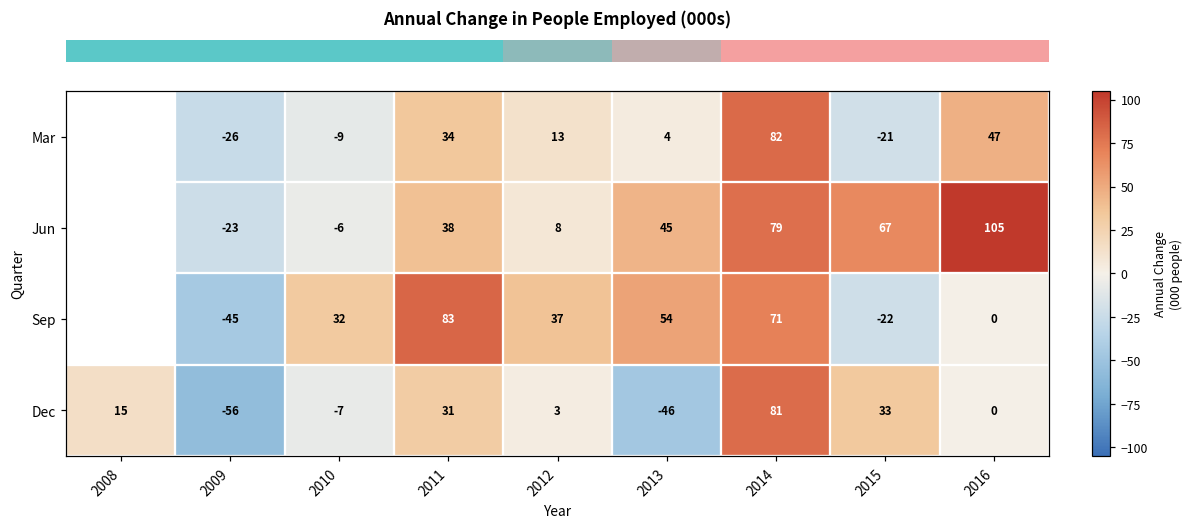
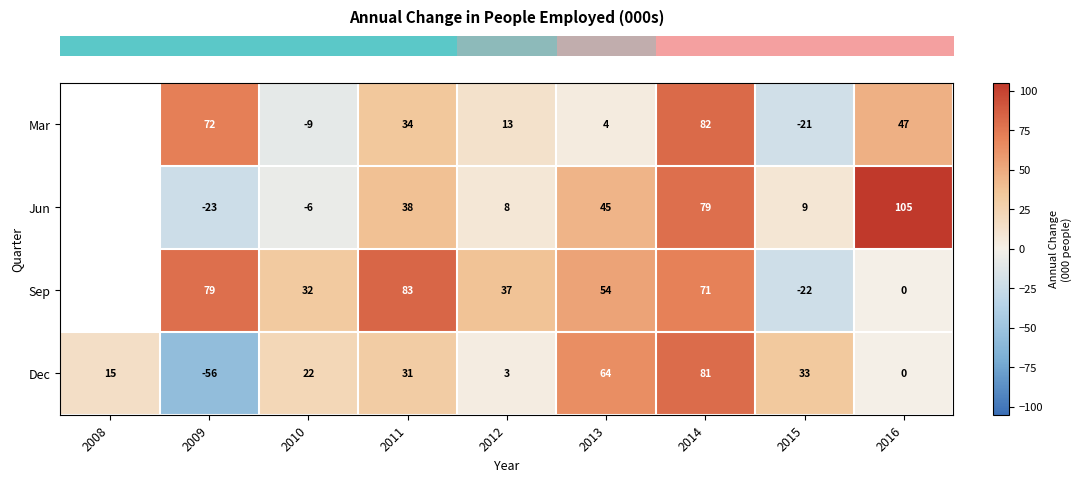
Mar, 2009: -26 -> 72
Jun, 2015: 67 -> 9
Sep, 2009: -45 -> 79
Dec, 2010: -7 -> 22
Dec, 2013: -46 -> 64
